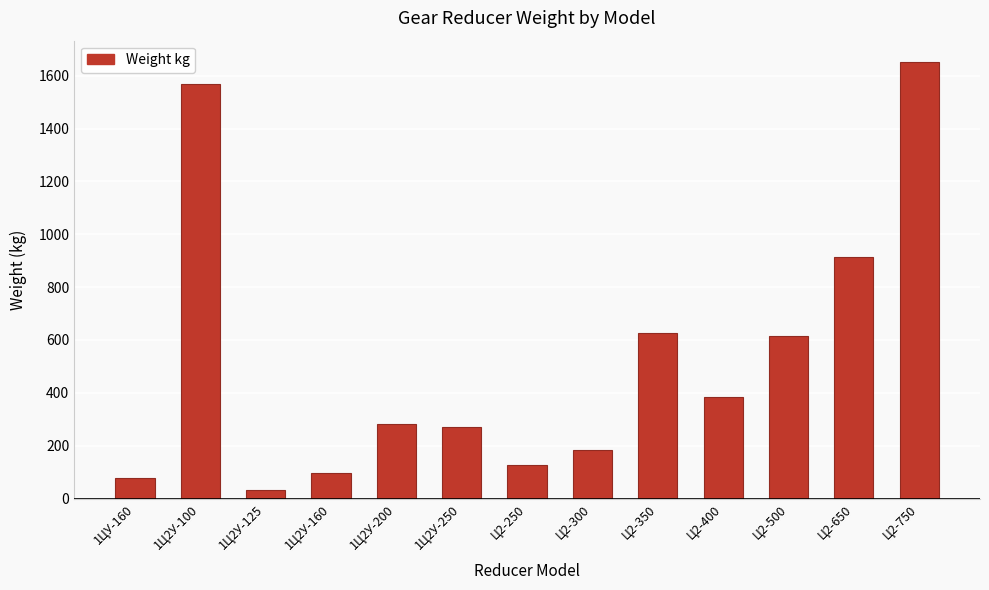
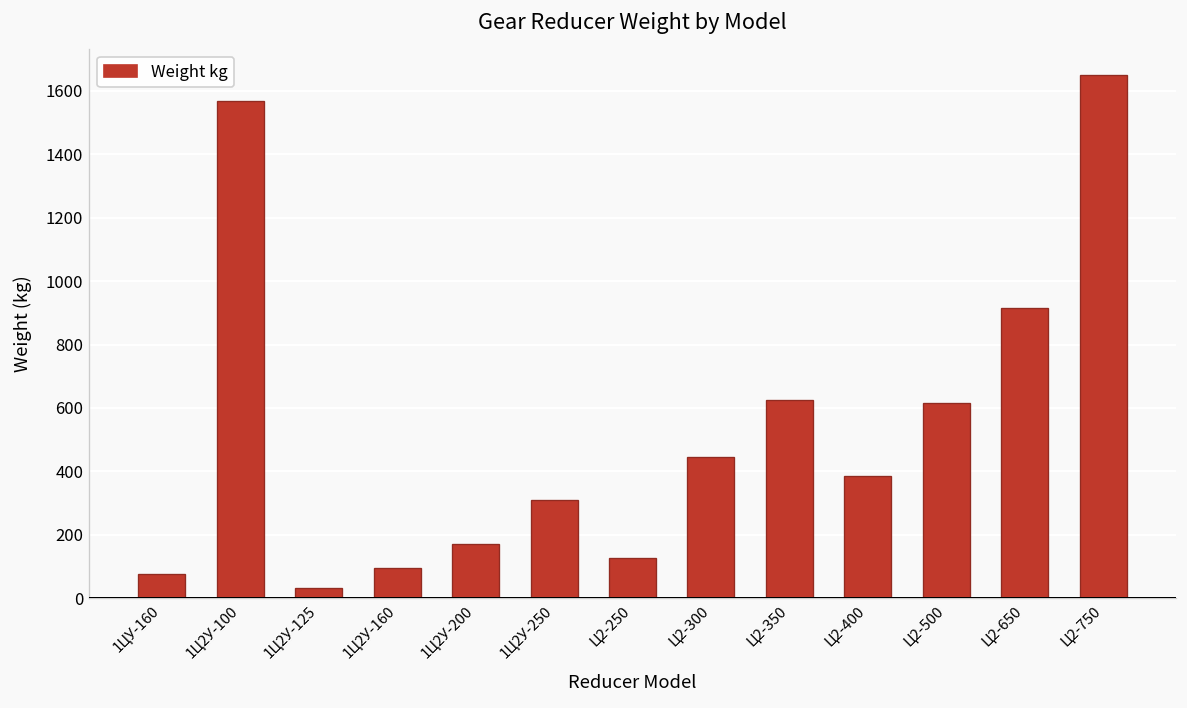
1Ц2У-200: 280 -> 170
1Ц2У-250: 270 -> 310
Ц2-300: 180 -> 440
